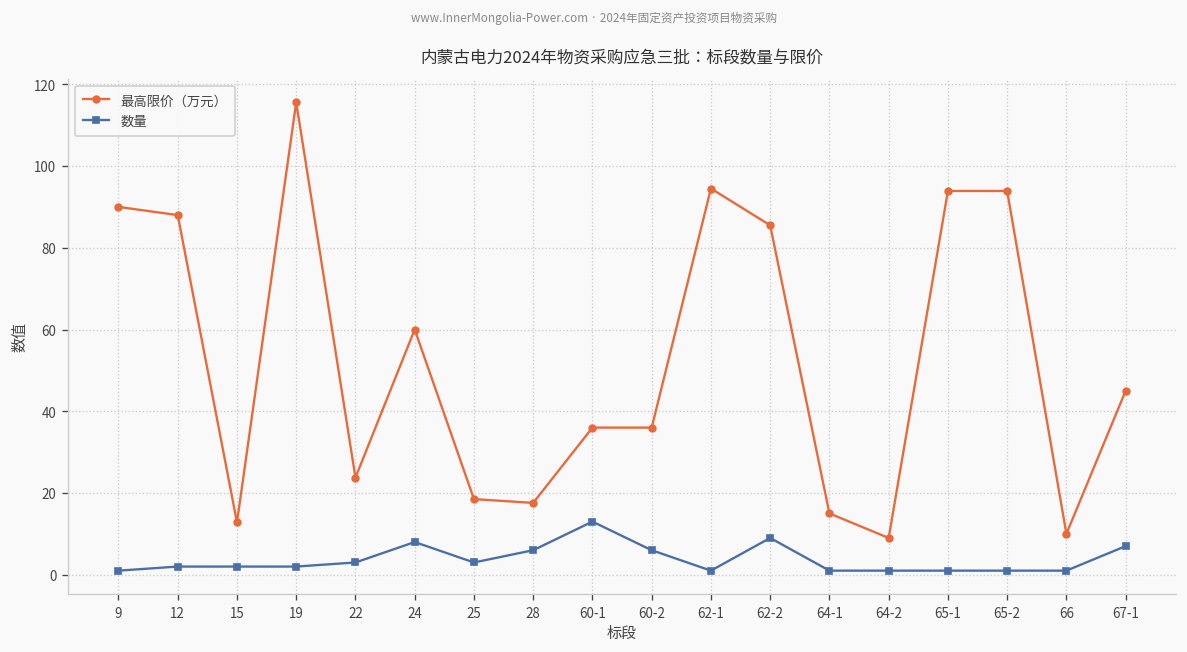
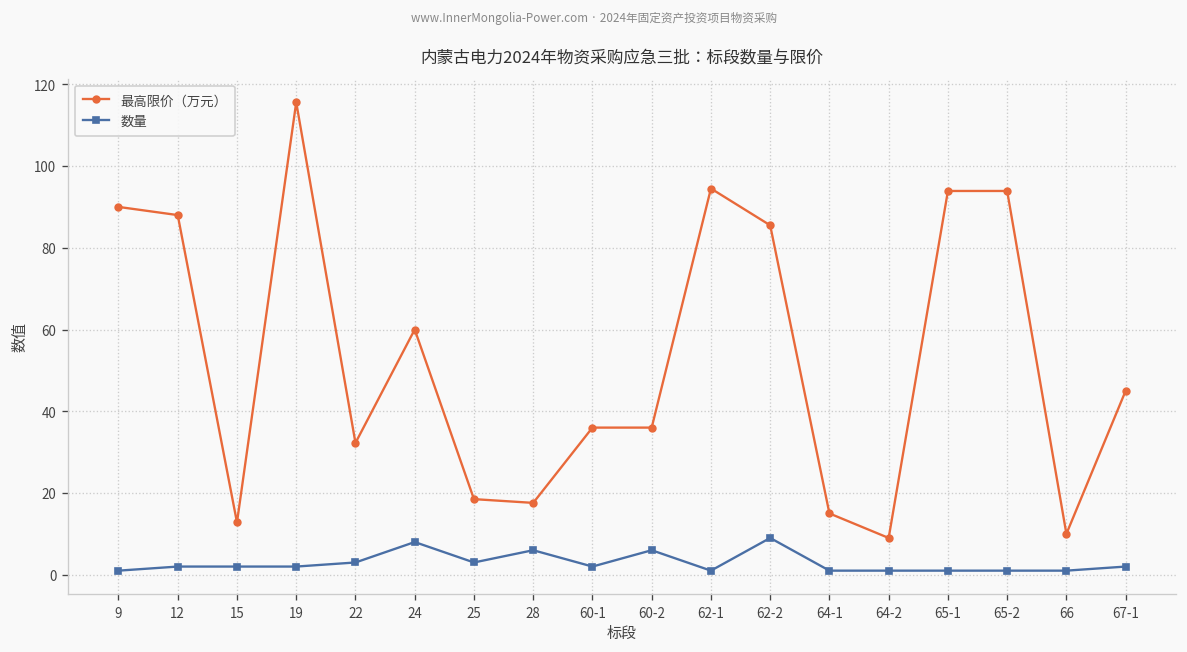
最高限价（万元）, 22: 24 -> 32
数量, 60-1: 13 -> 2
数量, 67-1: 7 -> 2
